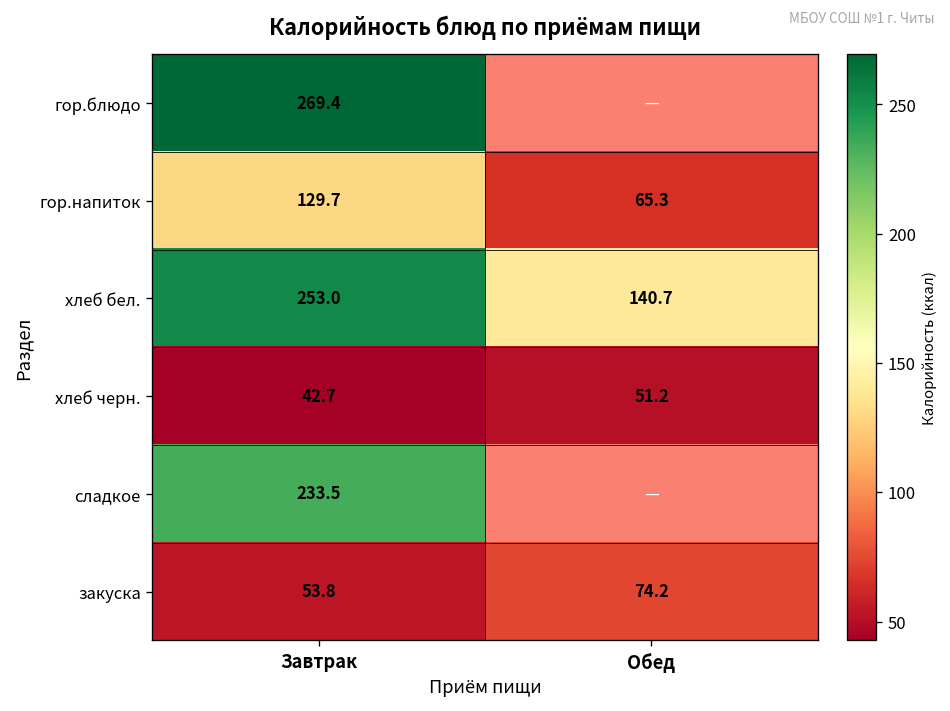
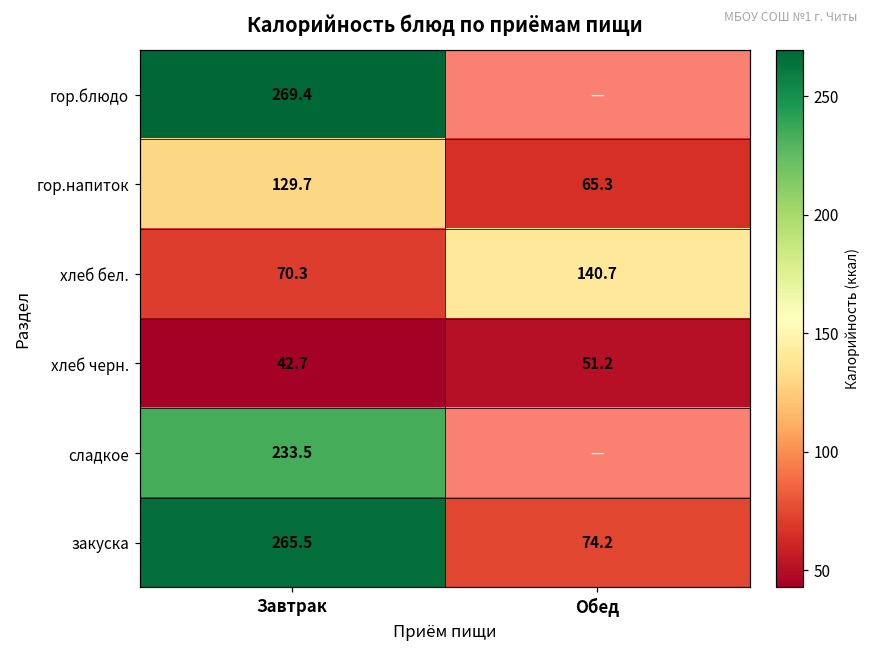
хлеб бел., Завтрак: 253.0 -> 70.3
закуска, Завтрак: 53.8 -> 265.5
